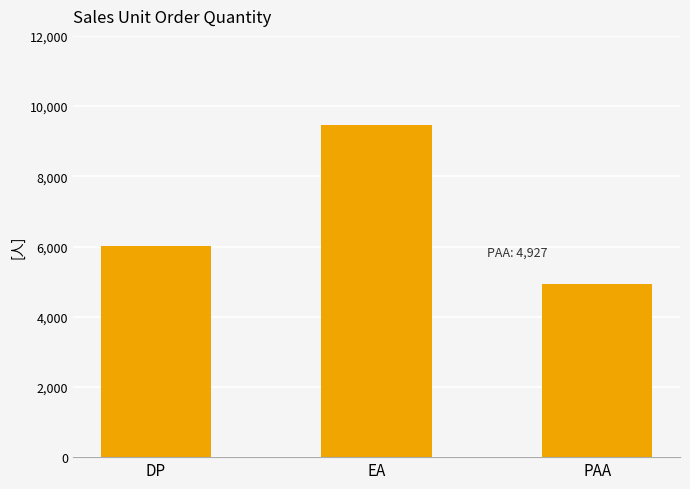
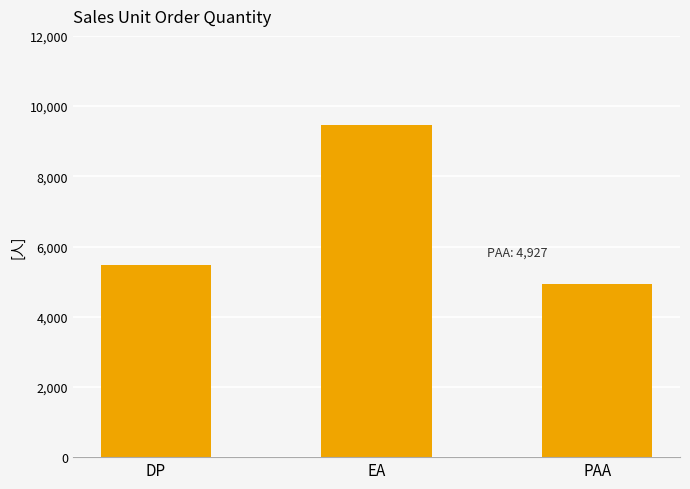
DP: 6,000 -> 5,500
